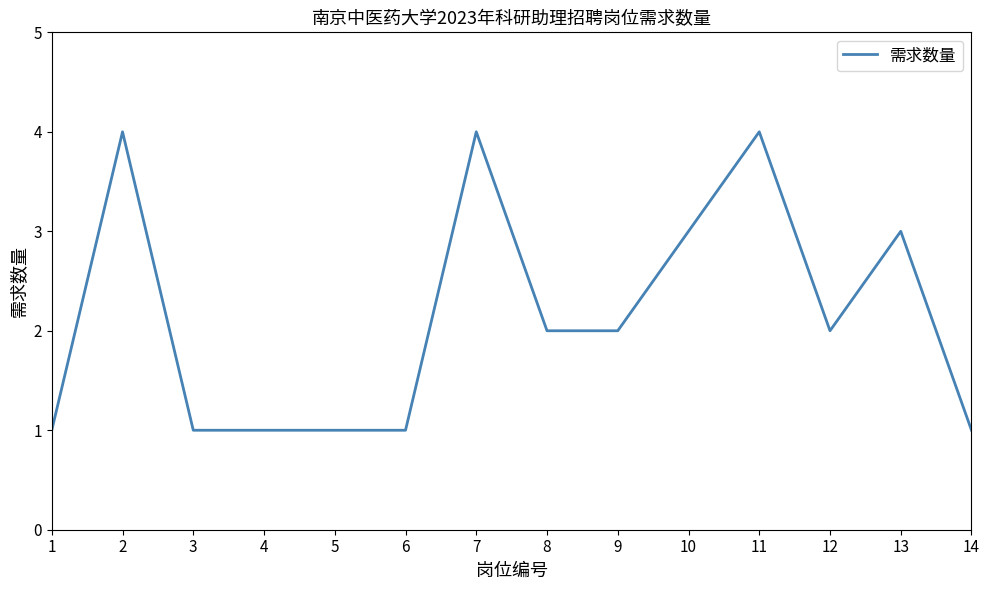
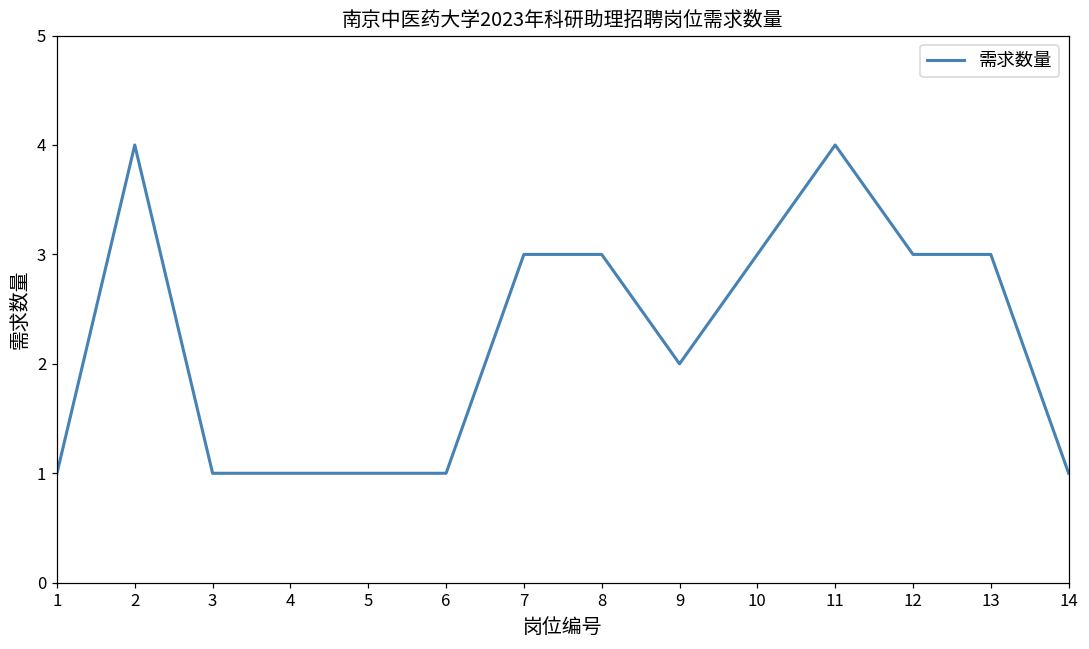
7: 4 -> 3
8: 2 -> 3
12: 2 -> 3
